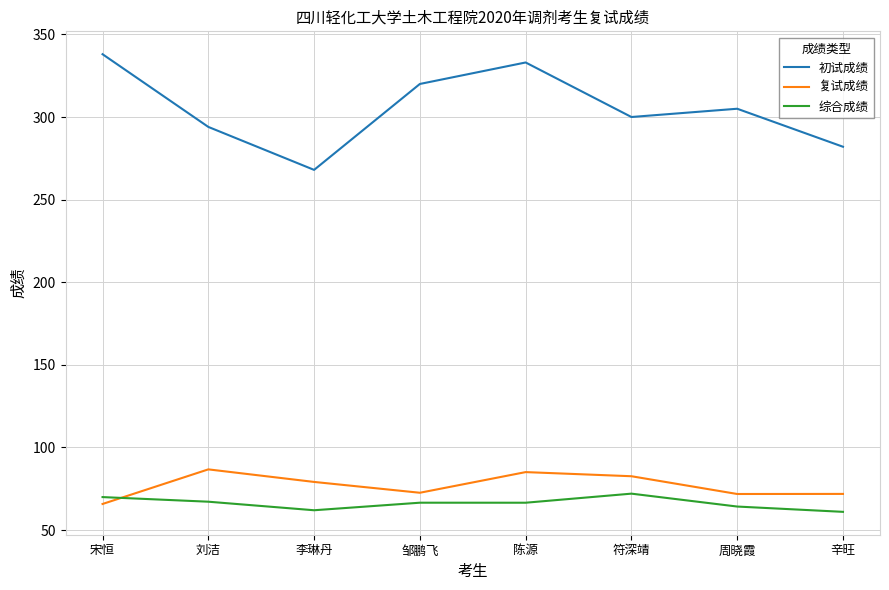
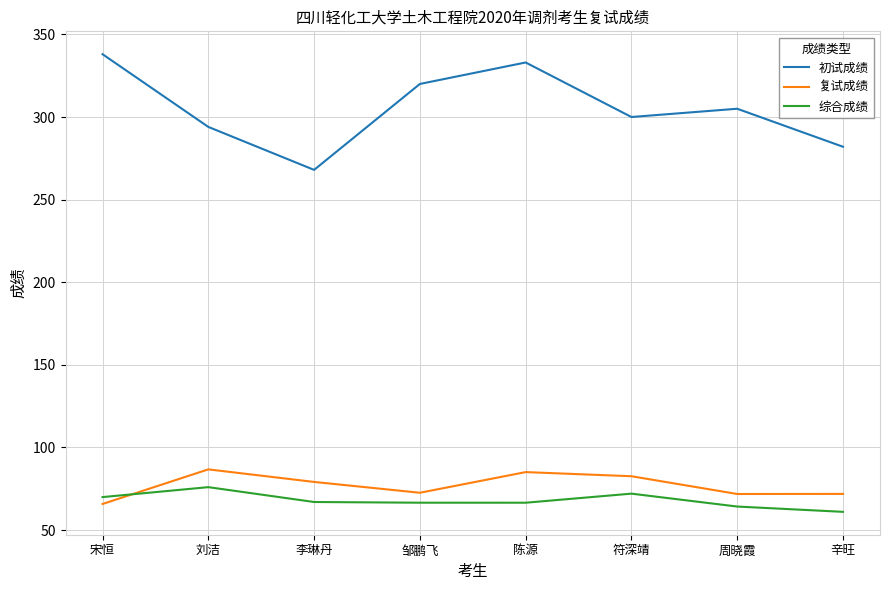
综合成绩, 刘洁: 67 -> 76
综合成绩, 李琳丹: 62 -> 67
